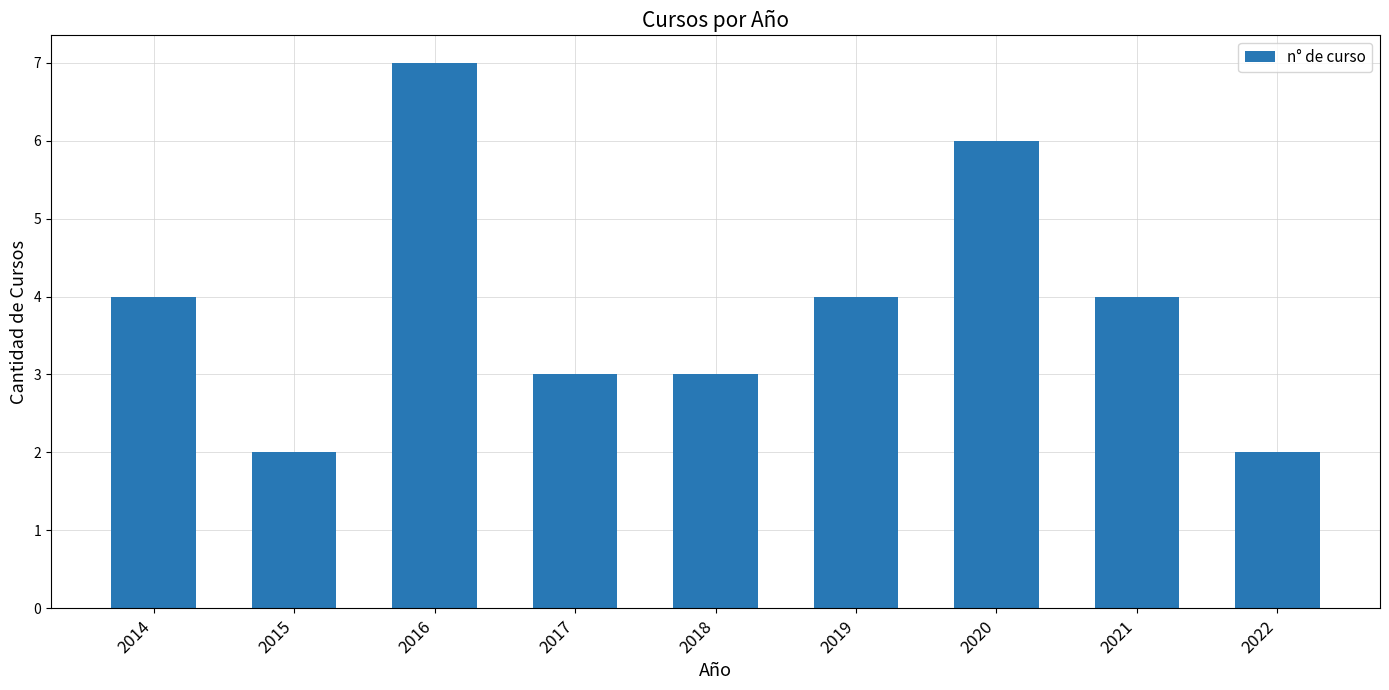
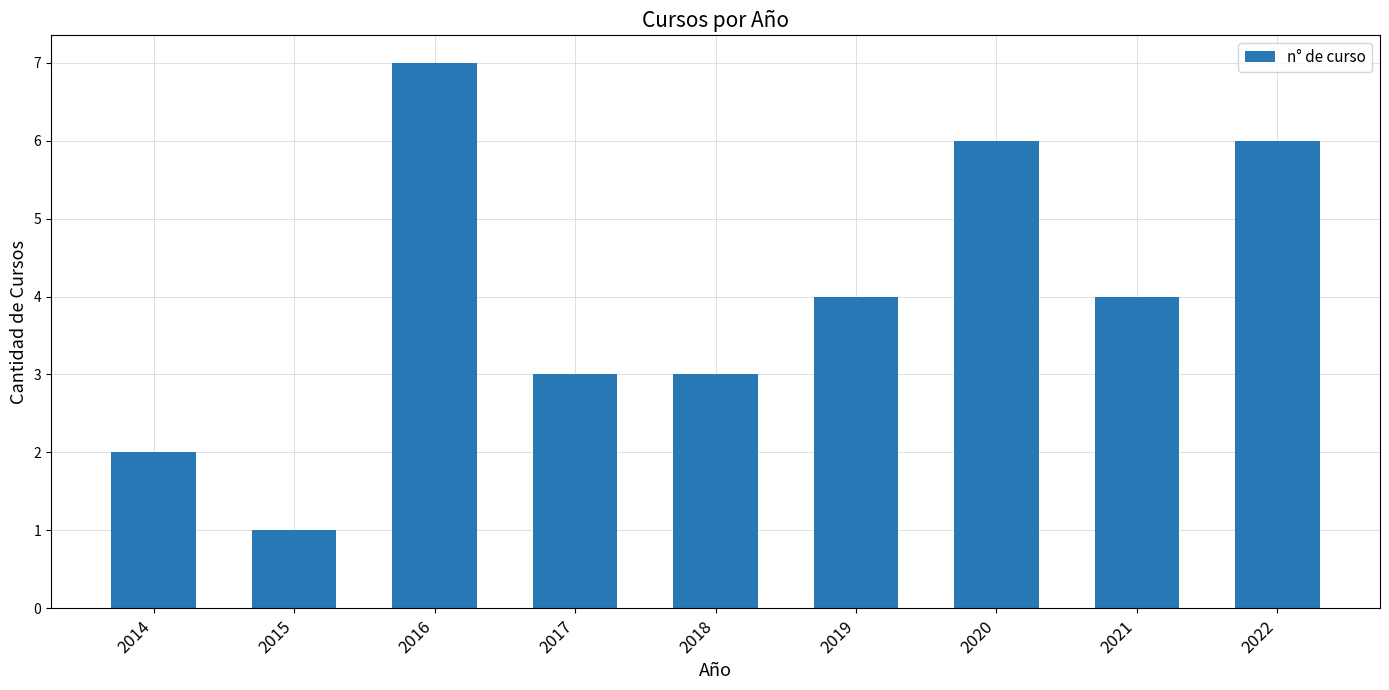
2014: 4 -> 2
2015: 2 -> 1
2022: 2 -> 6
